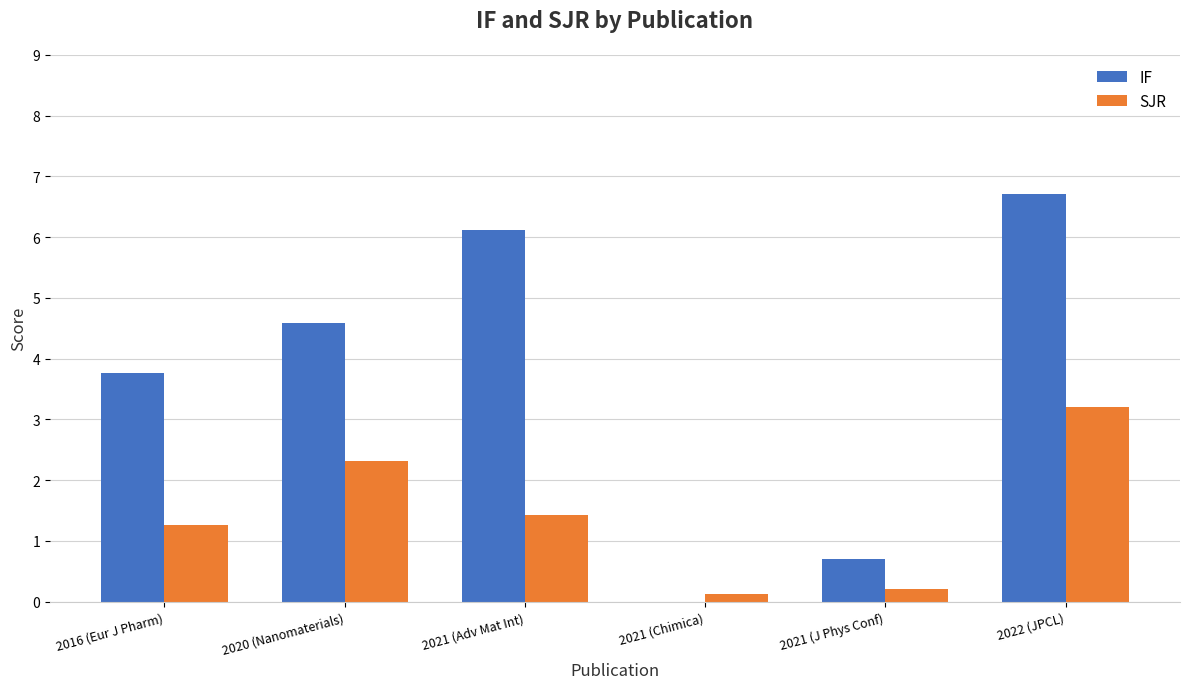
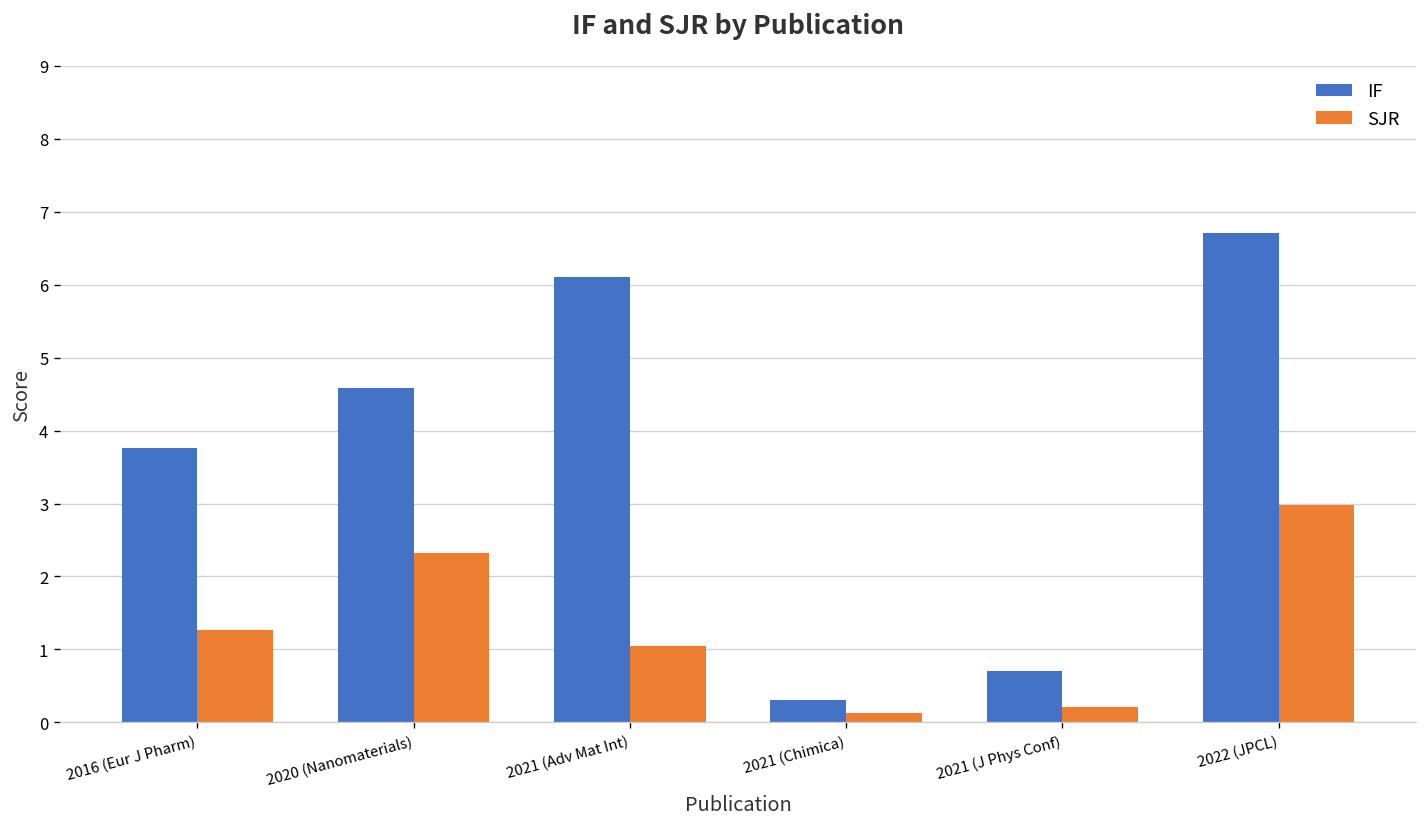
SJR, 2021 (Adv Mat Int): 1.4 -> 1.0
IF, 2021 (Chimica): 0.0 -> 0.3
SJR, 2022 (JPCL): 3.2 -> 3.0
